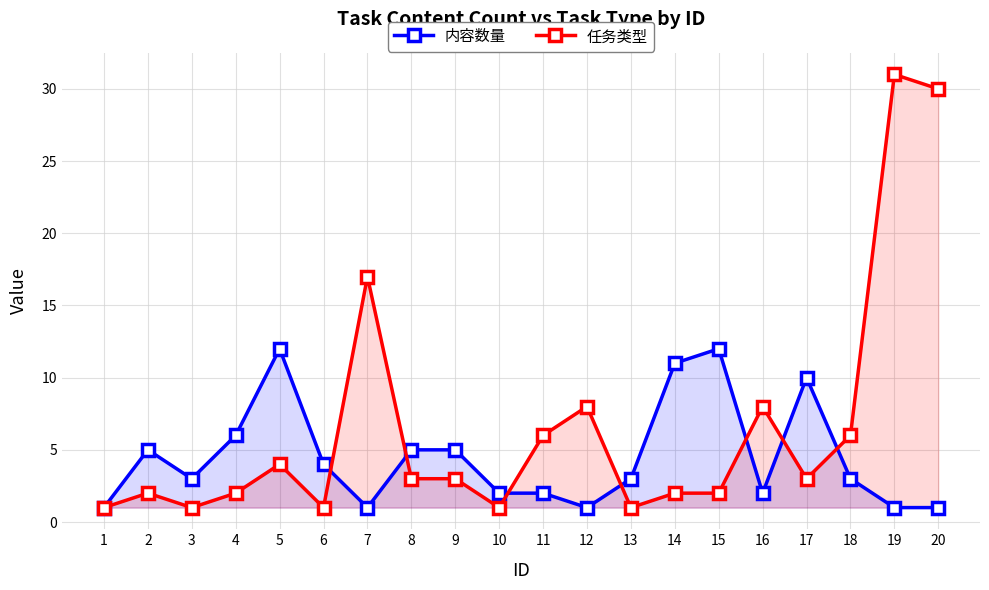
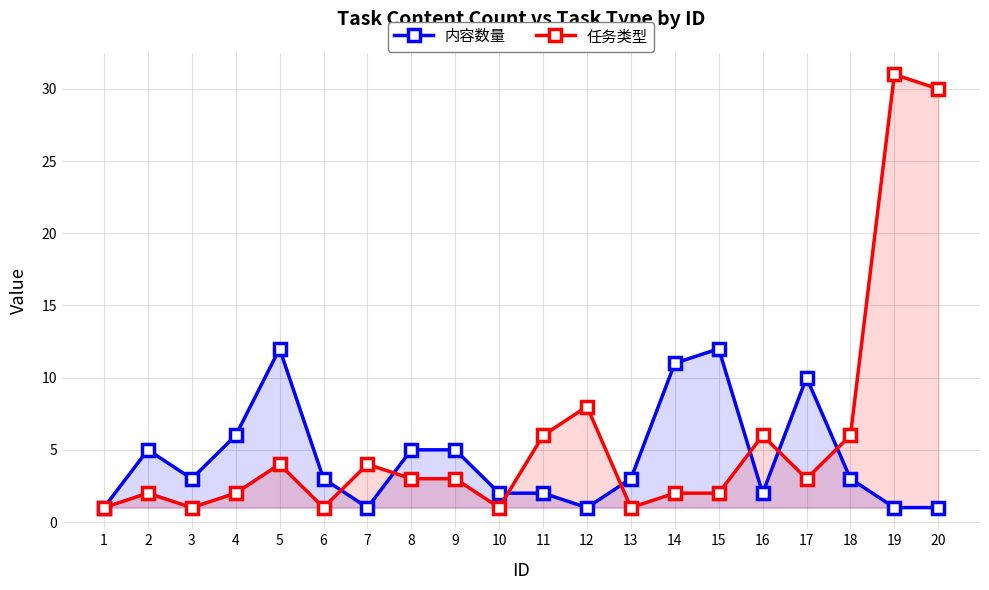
内容数量, 6: 4 -> 3
任务类型, 7: 17 -> 4
任务类型, 16: 8 -> 6
